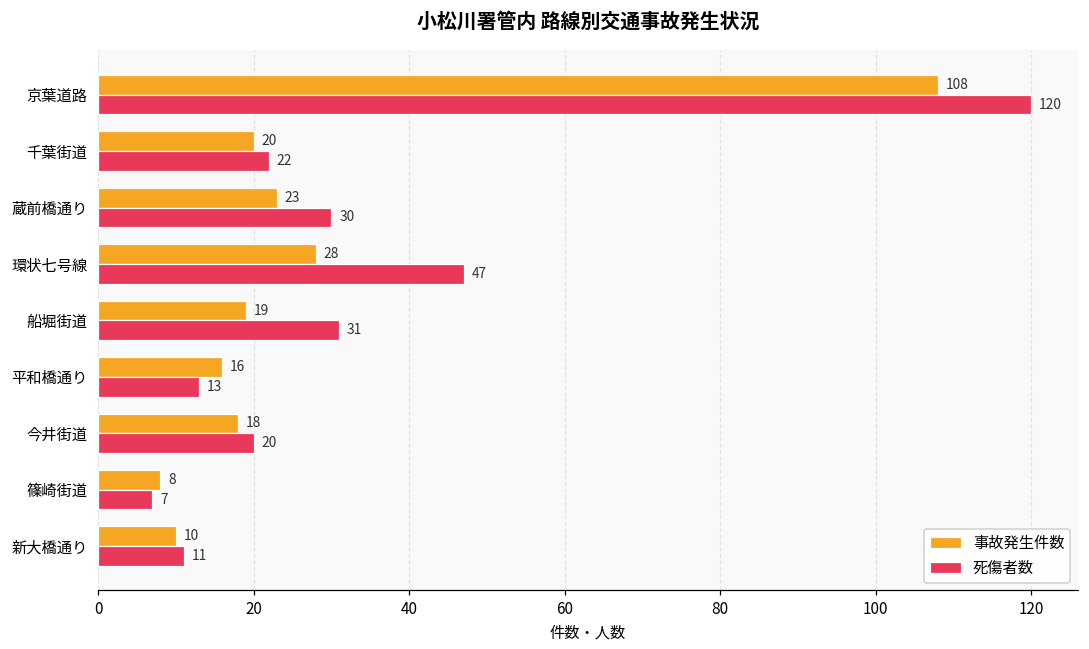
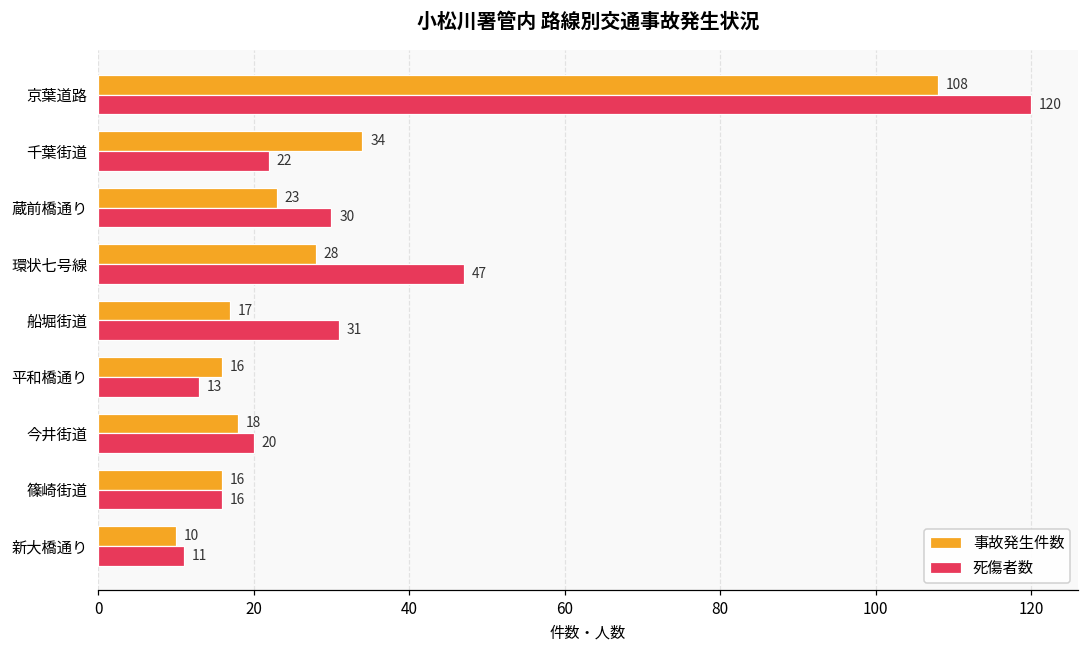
事故発生件数, 千葉街道: 20 -> 34
事故発生件数, 船堀街道: 19 -> 17
事故発生件数, 篠崎街道: 8 -> 16
死傷者数, 篠崎街道: 7 -> 16
